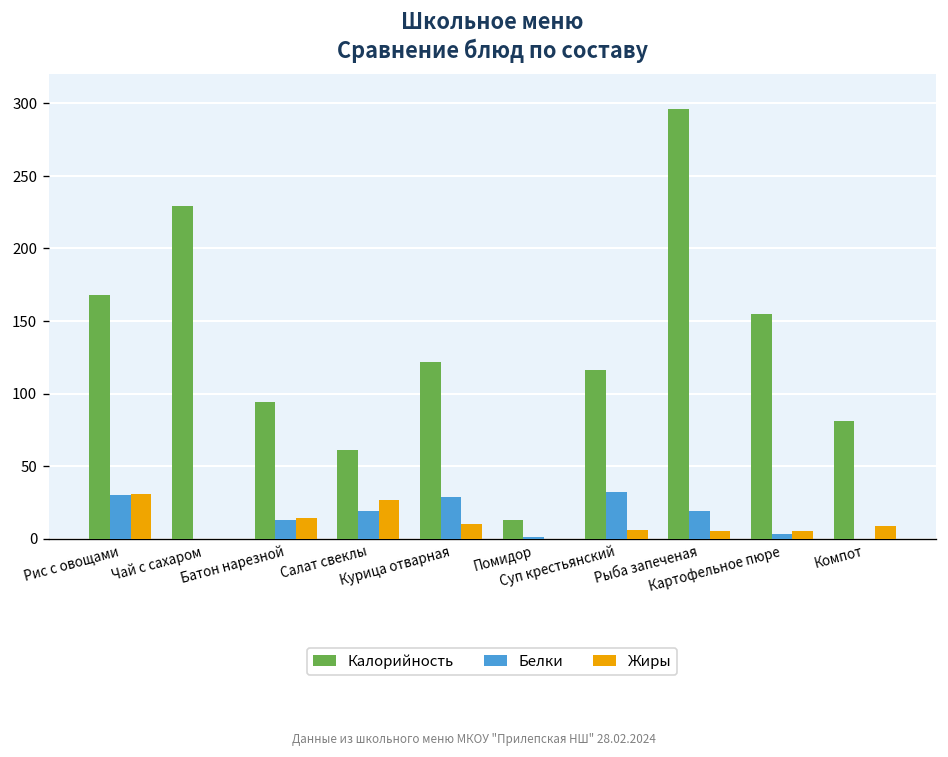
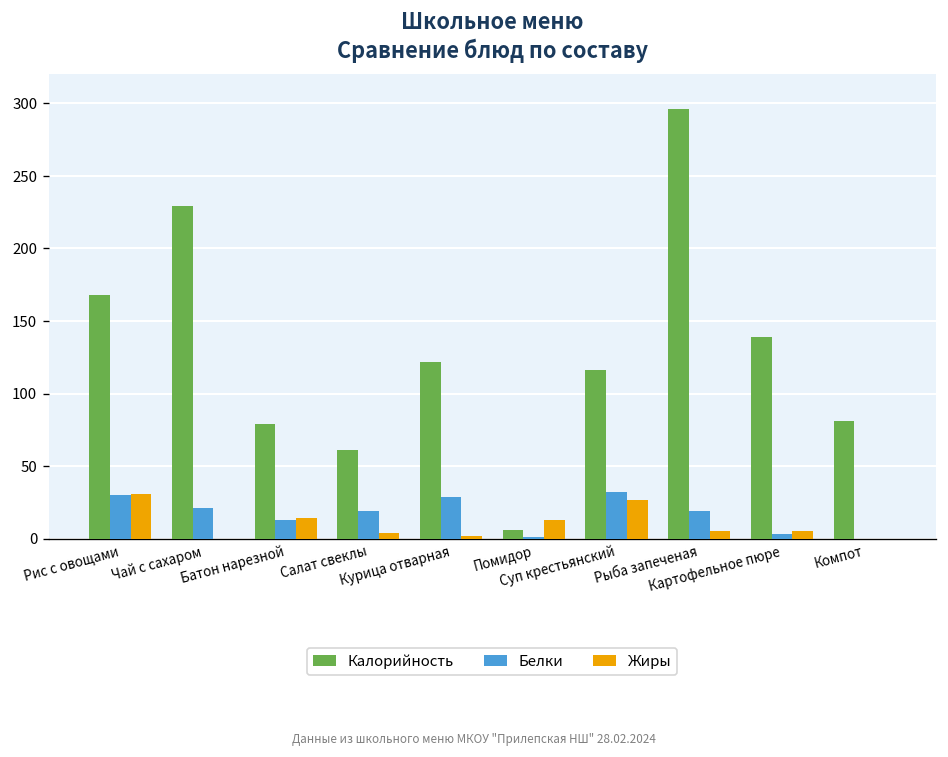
Белки, Чай с сахаром: 0 -> 21
Калорийность, Батон нарезной: 94 -> 79
Жиры, Салат свеклы: 27 -> 4
Жиры, Курица отварная: 10 -> 2
Калорийность, Помидор: 13 -> 6
Жиры, Помидор: 0 -> 13
Жиры, Суп крестьянский: 6 -> 27
Калорийность, Картофельное пюре: 155 -> 139
Жиры, Компот: 9 -> 0
